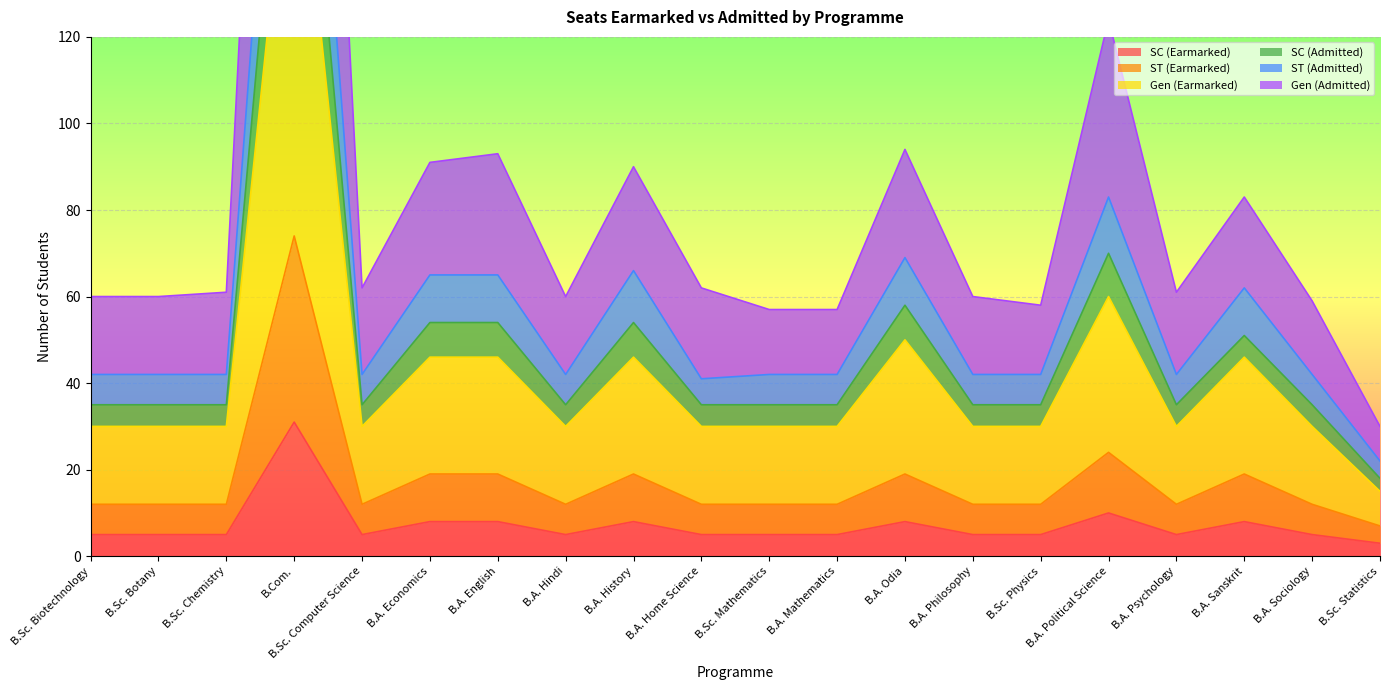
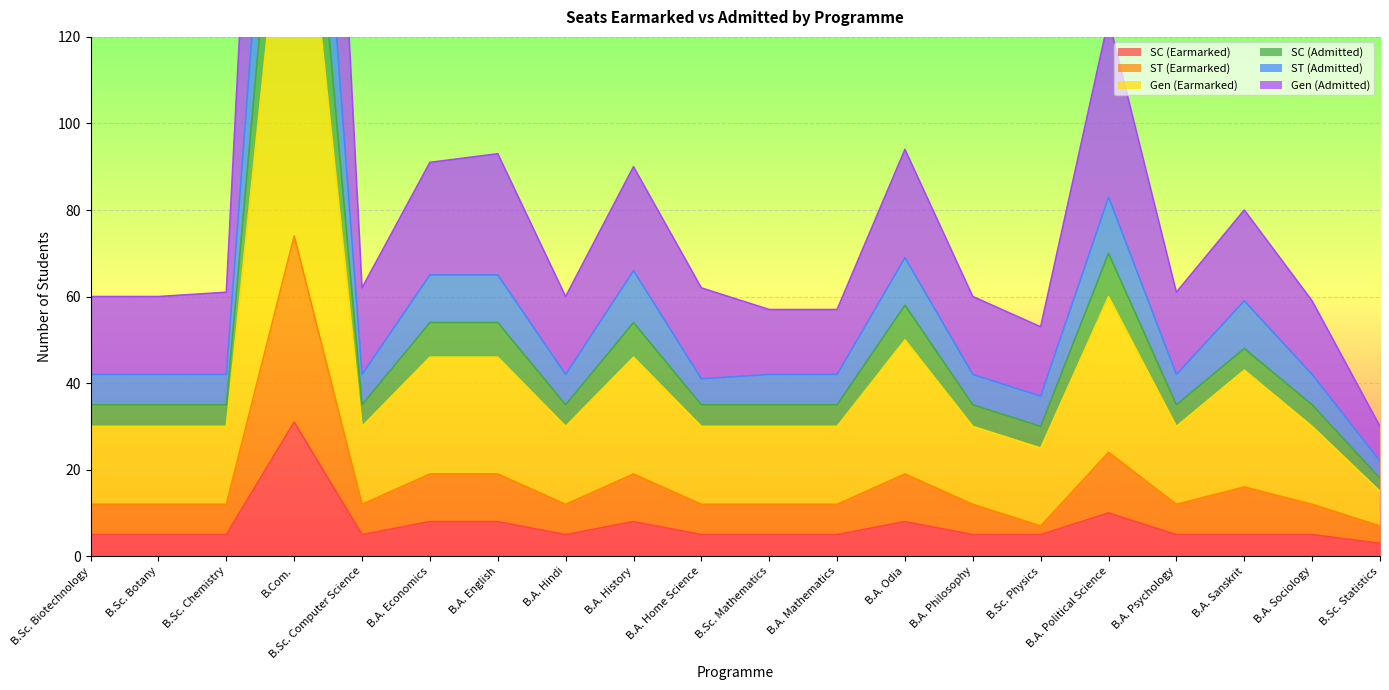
ST (Earmarked), B.Sc. Physics: 7 -> 2
SC (Earmarked), B.A. Sanskrit: 8 -> 5
